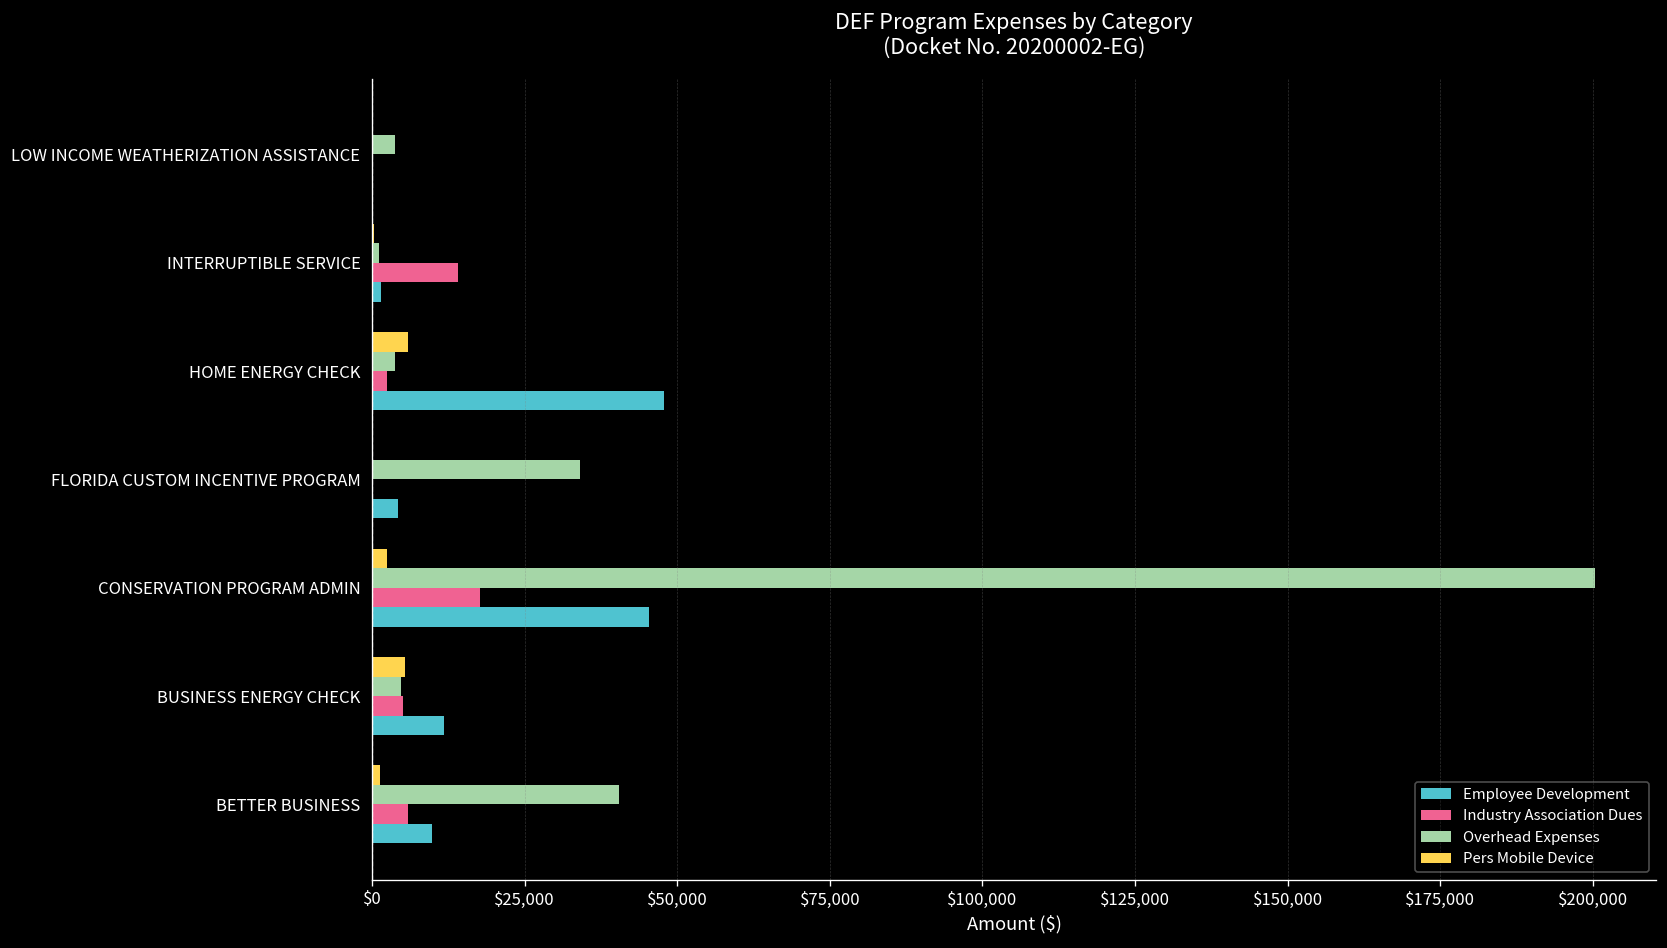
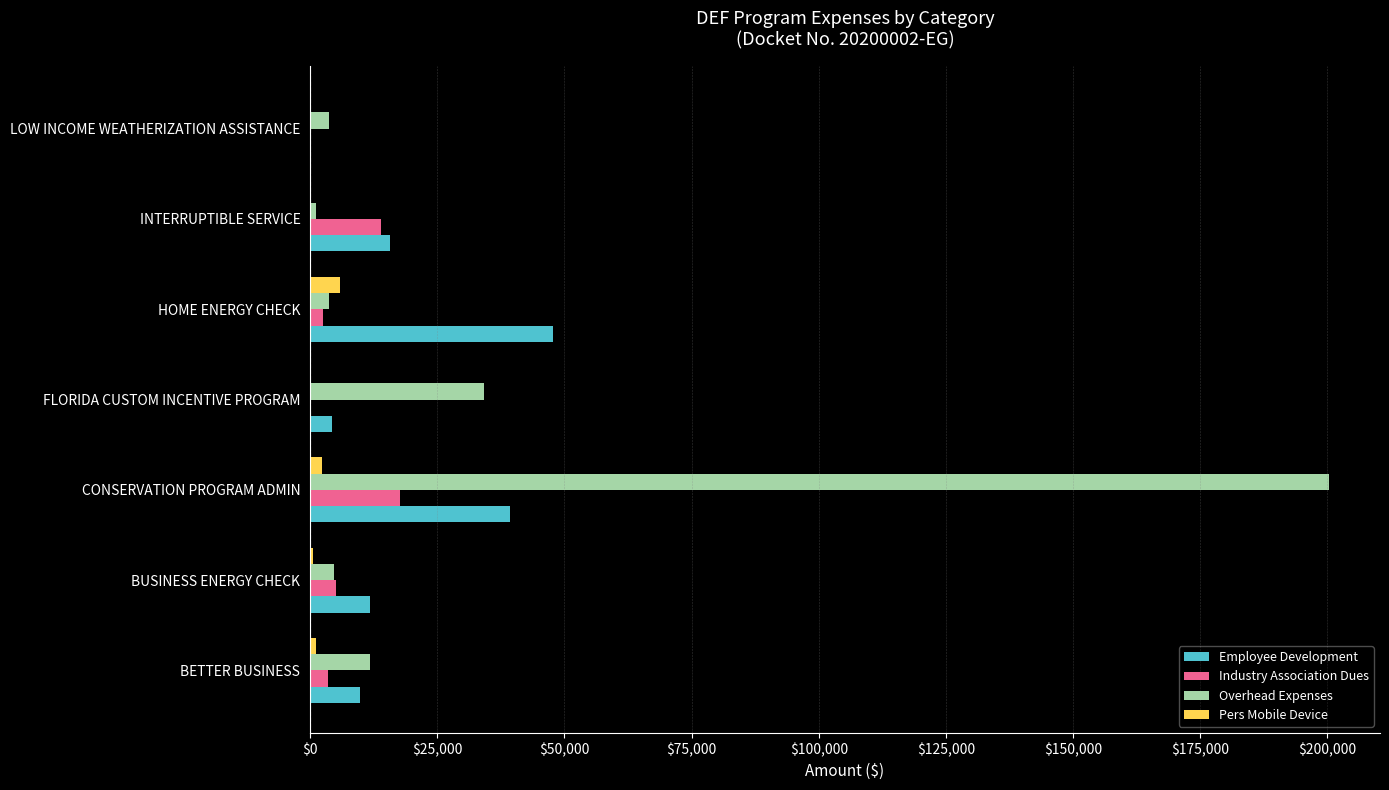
Employee Development, INTERRUPTIBLE SERVICE: $1,000 -> $16,000
Employee Development, CONSERVATION PROGRAM ADMIN: $45,000 -> $39,000
Pers Mobile Device, BUSINESS ENERGY CHECK: $5,000 -> $1,000
Overhead Expenses, BETTER BUSINESS: $40,000 -> $12,000
Industry Association Dues, BETTER BUSINESS: $6,000 -> $3,000
